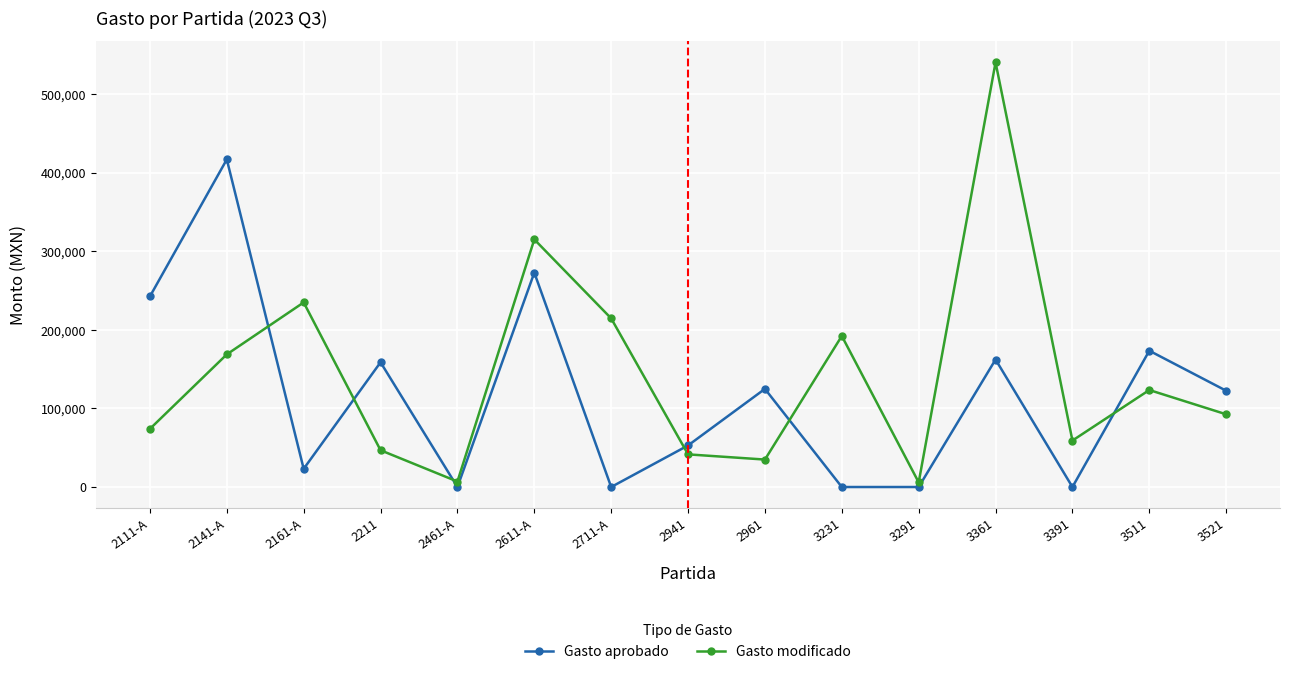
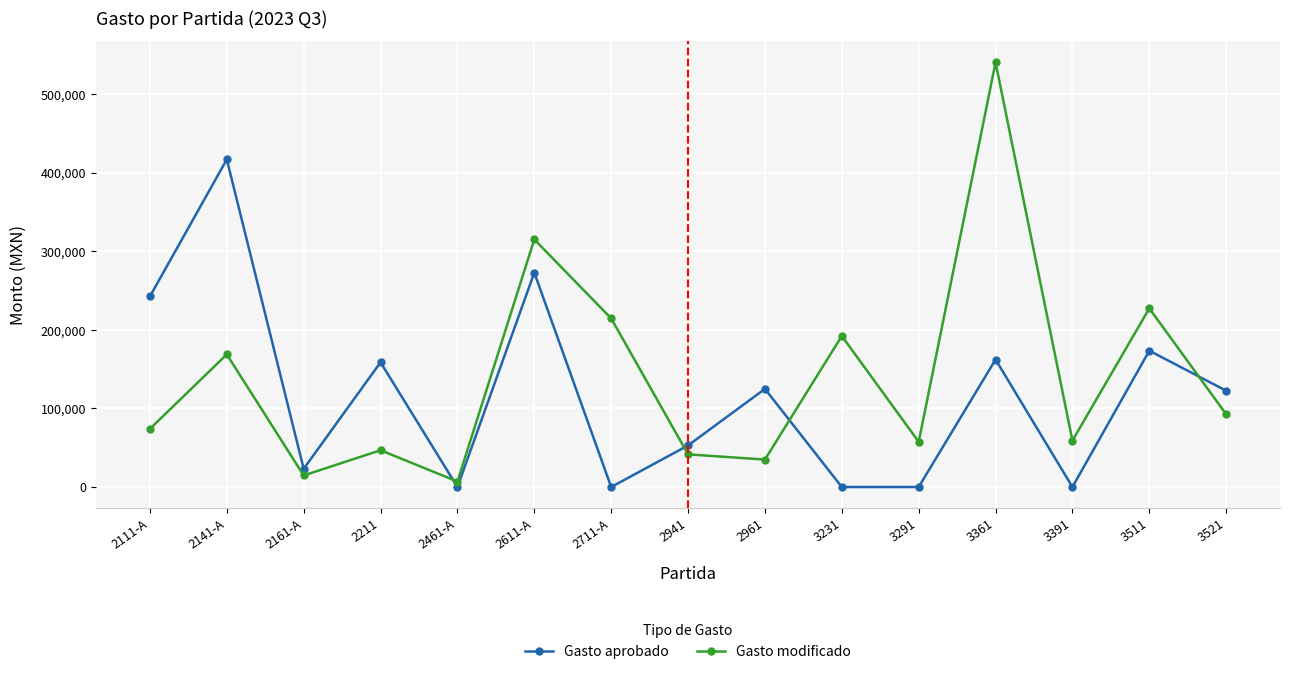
Gasto modificado, 2161-A: 240,000 -> 10,000
Gasto modificado, 3291: 10,000 -> 60,000
Gasto modificado, 3511: 120,000 -> 230,000
